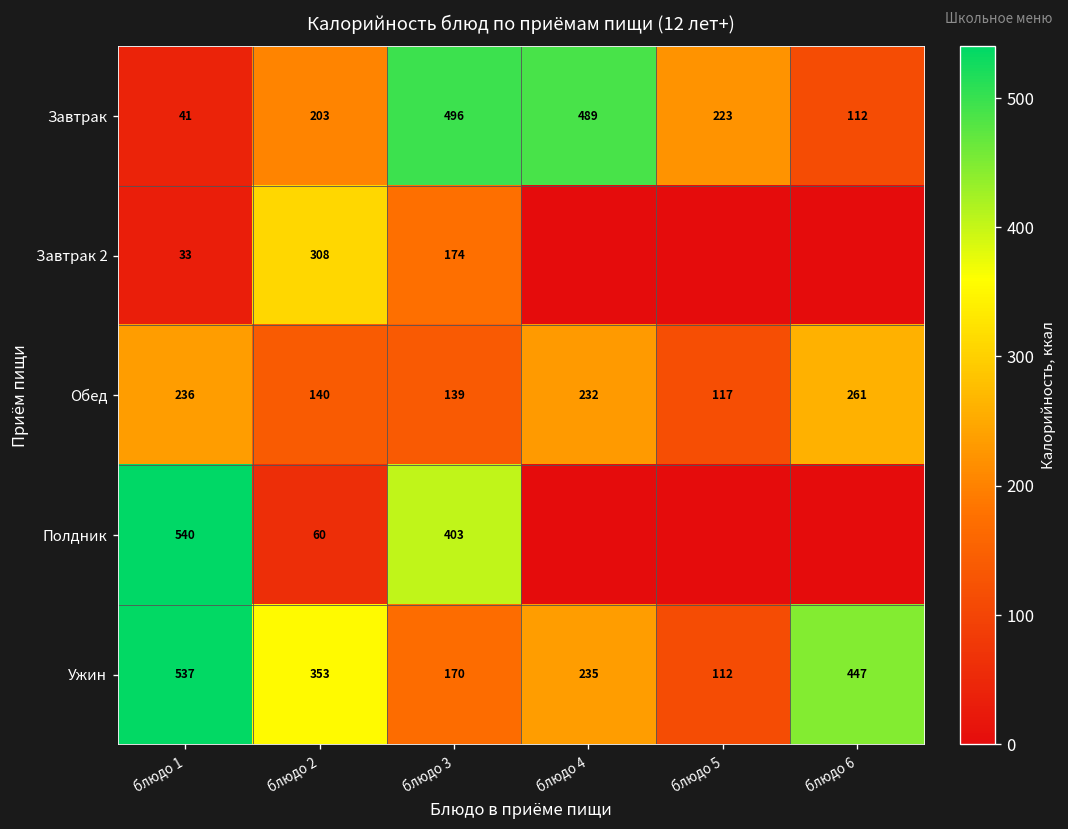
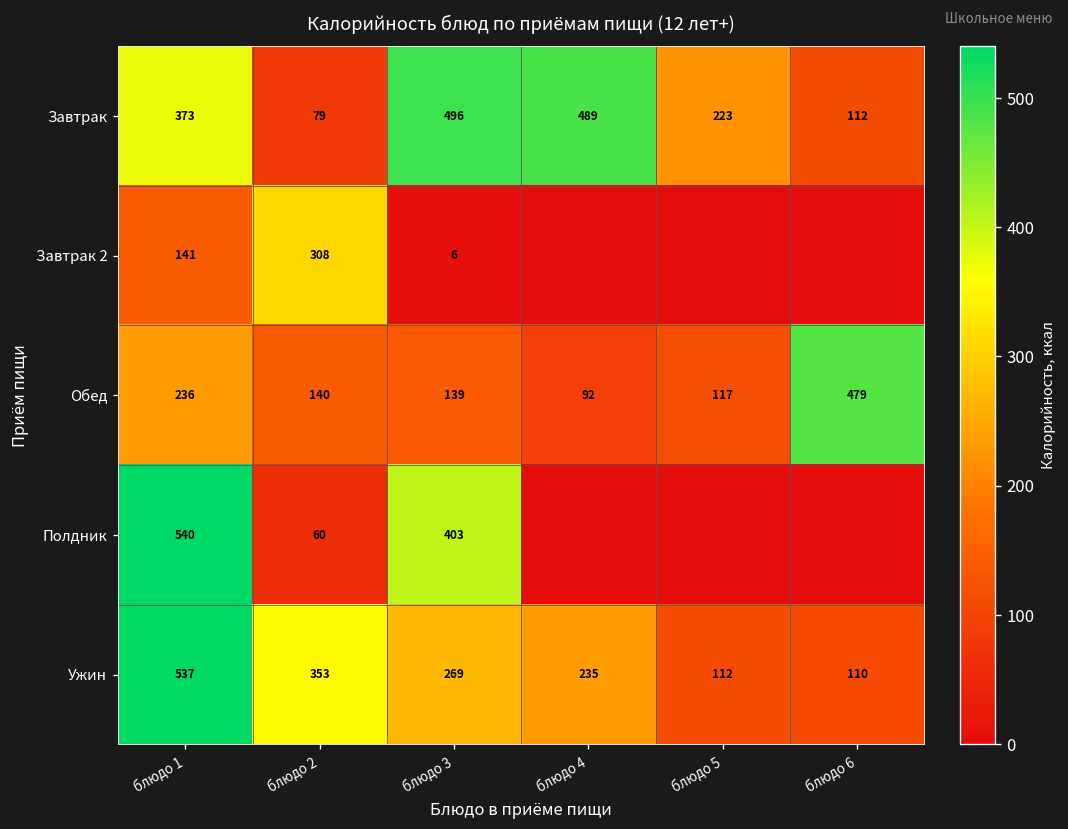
Завтрак, блюдо 1: 41 -> 373
Завтрак, блюдо 2: 203 -> 79
Завтрак 2, блюдо 1: 33 -> 141
Завтрак 2, блюдо 3: 174 -> 6
Обед, блюдо 4: 232 -> 92
Обед, блюдо 6: 261 -> 479
Ужин, блюдо 3: 170 -> 269
Ужин, блюдо 6: 447 -> 110
